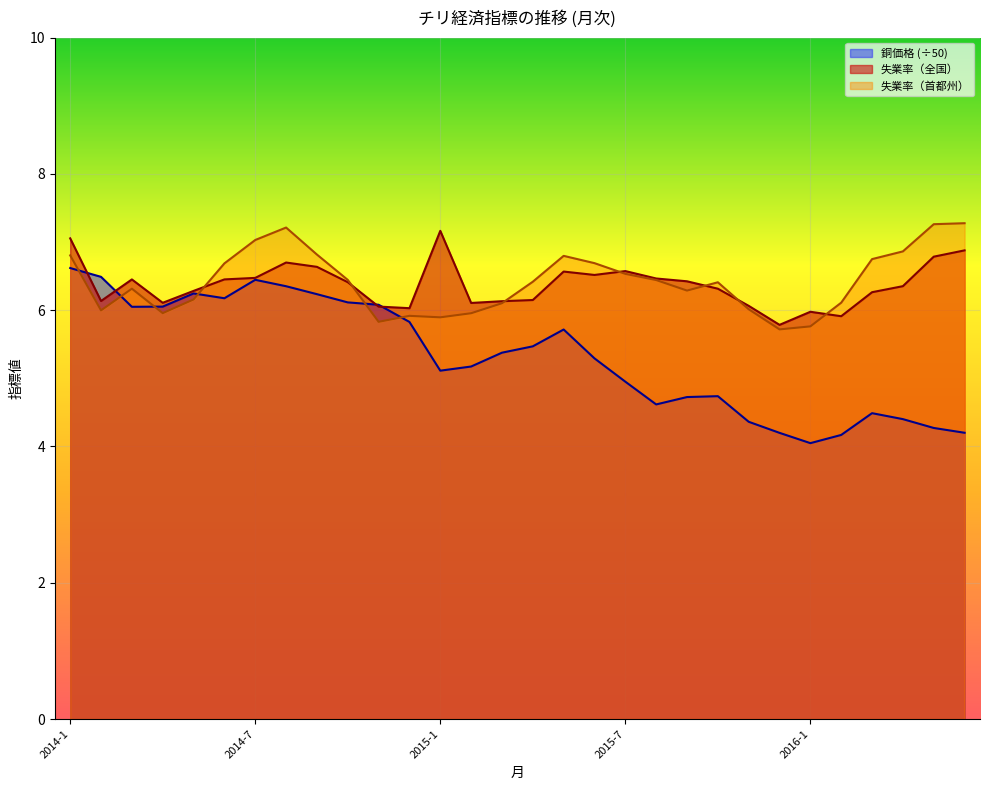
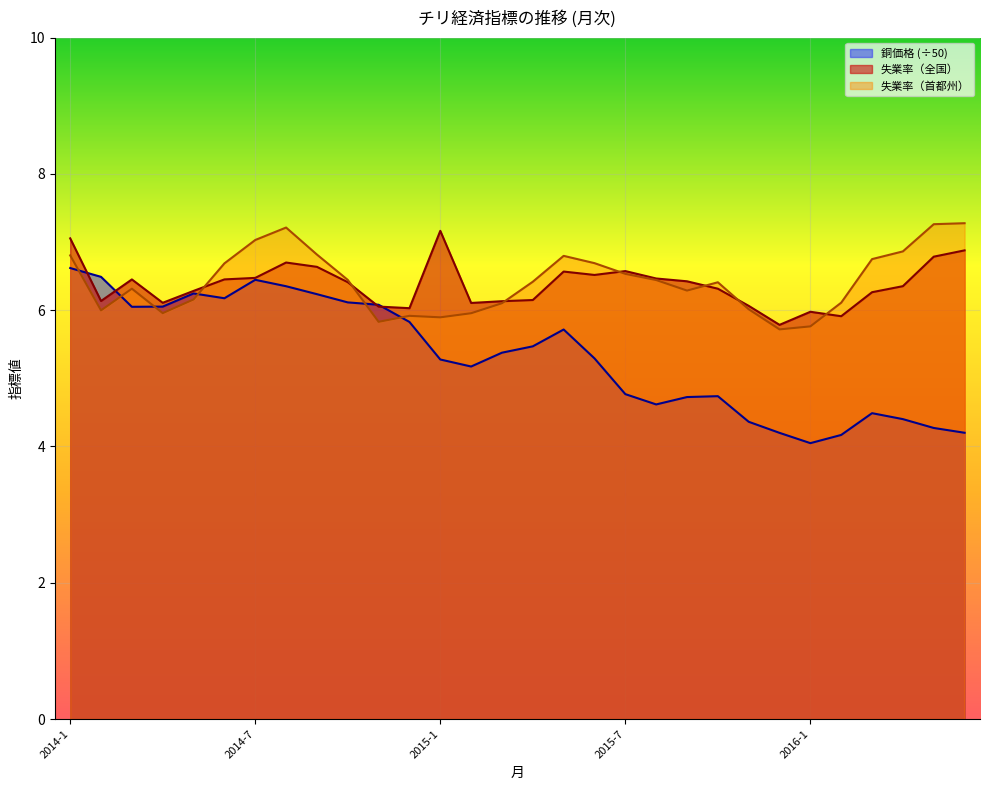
銅価格 (÷50), 2015-1: 5.1 -> 5.3
銅価格 (÷50), 2015-7: 5.0 -> 4.8
